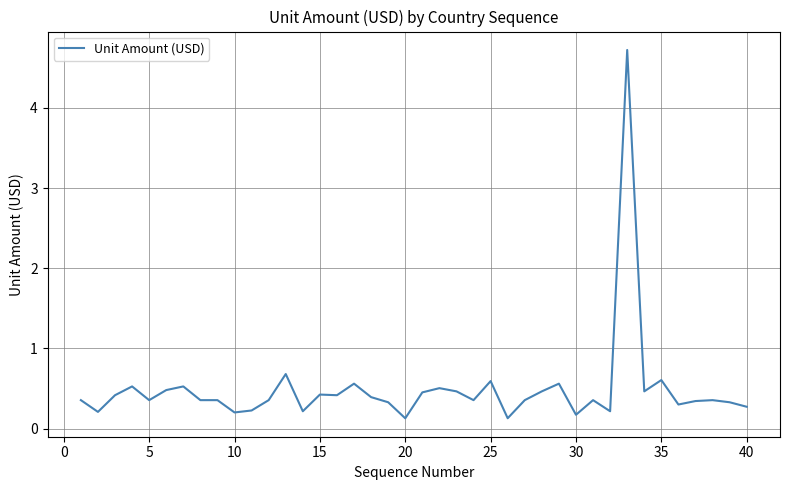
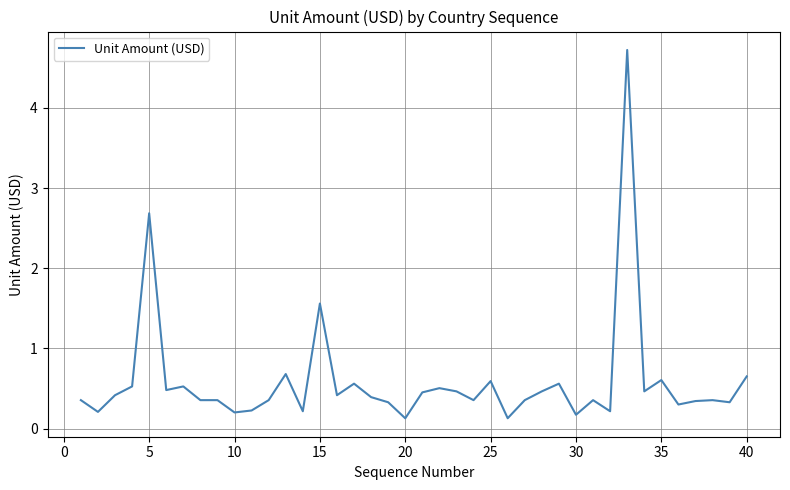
5: 0.4 -> 2.7
15: 0.4 -> 1.6
40: 0.3 -> 0.7
